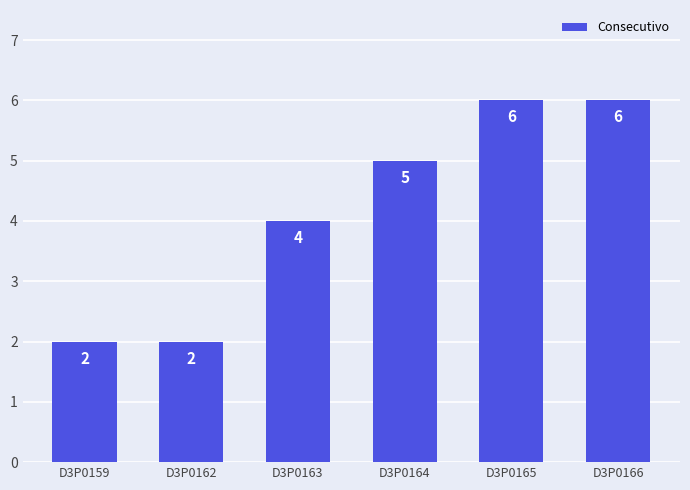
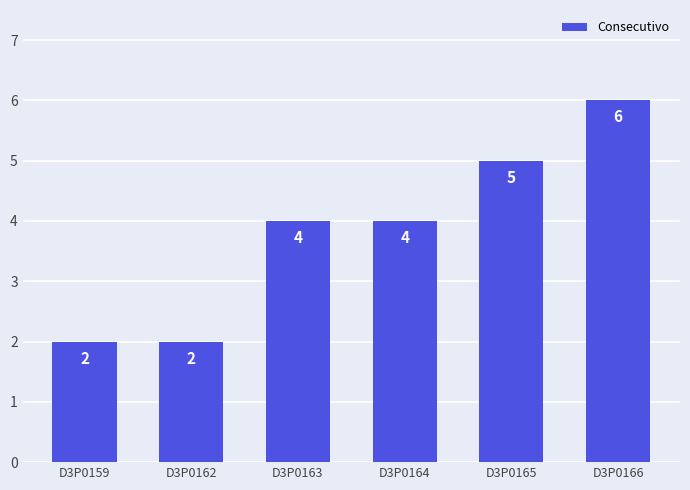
D3P0164: 5 -> 4
D3P0165: 6 -> 5
